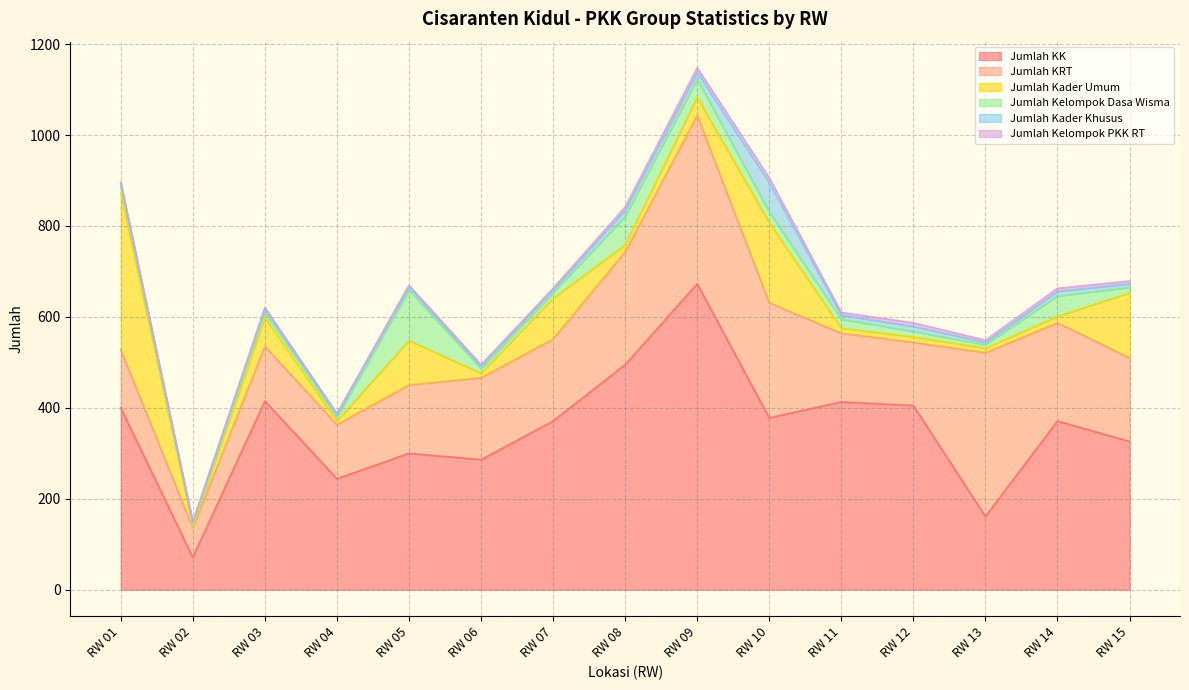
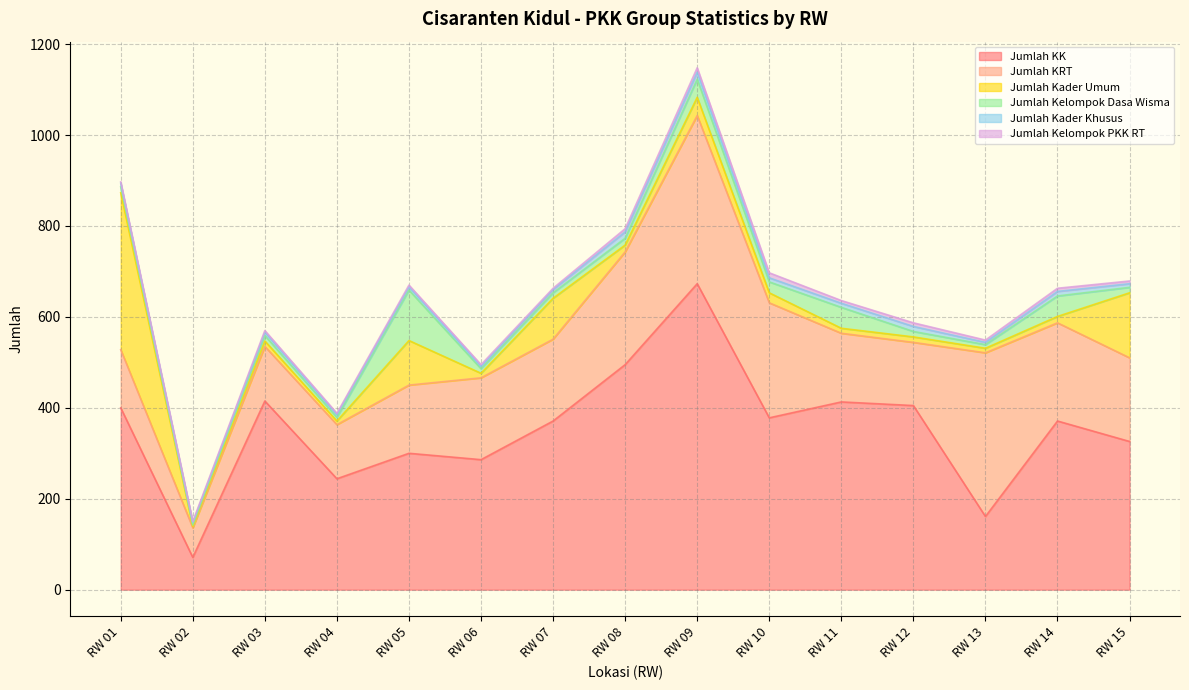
Jumlah Kader Umum, RW 03: 60 -> 10
Jumlah Kelompok Dasa Wisma, RW 08: 60 -> 20
Jumlah Kader Umum, RW 10: 180 -> 20
Jumlah Kader Khusus, RW 10: 60 -> 10
Jumlah Kelompok Dasa Wisma, RW 11: 20 -> 50
